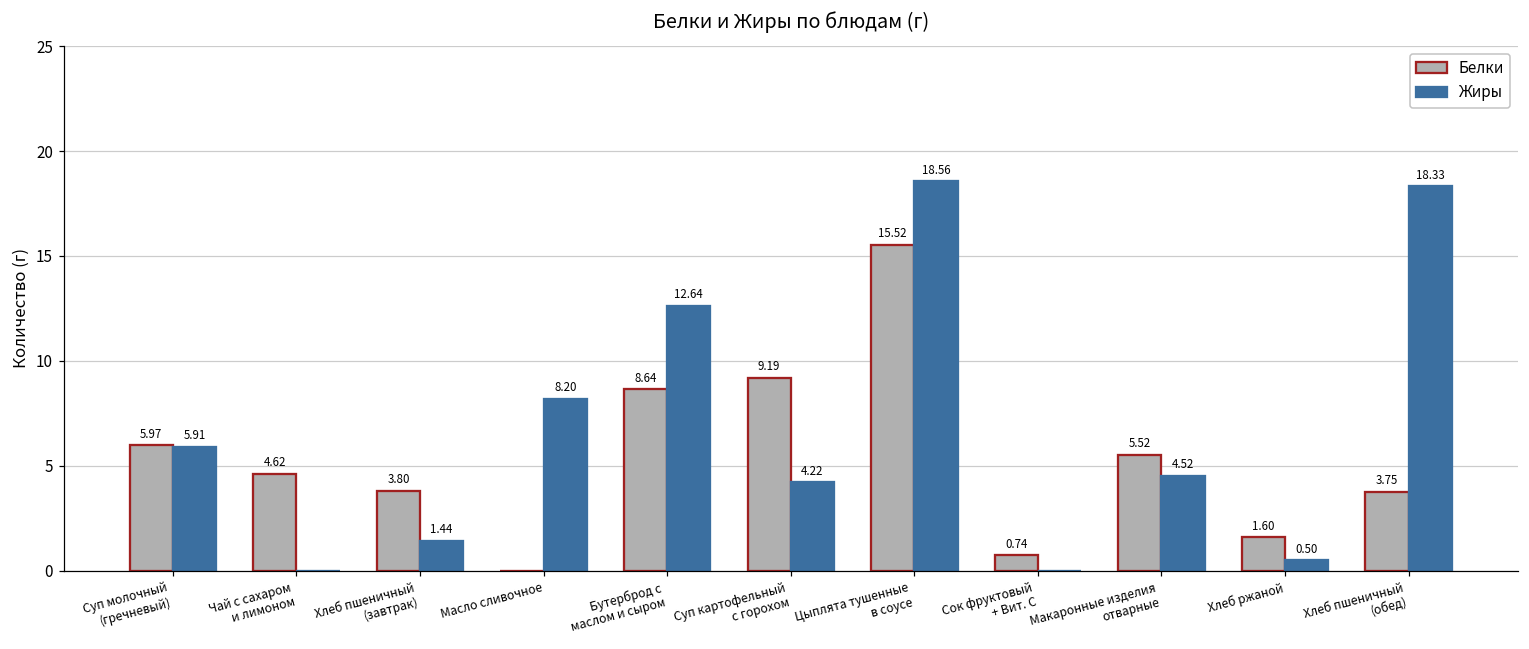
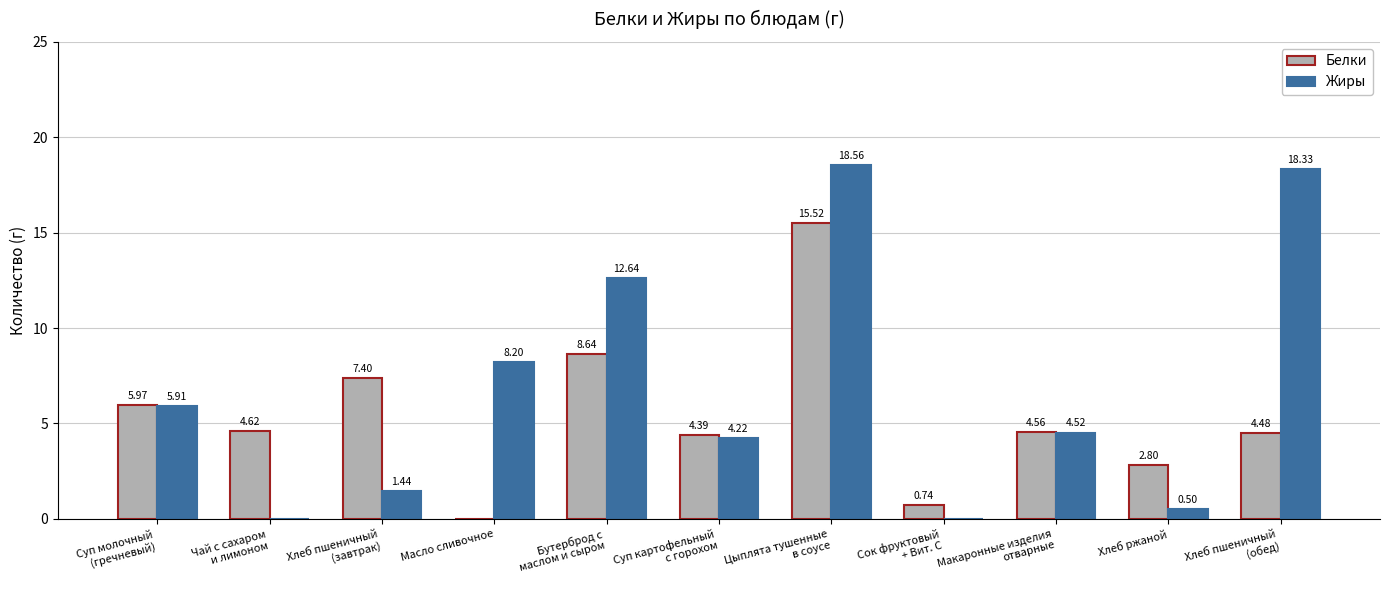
Белки, Хлеб пшеничный (завтрак): 3.80 -> 7.40
Белки, Суп картофельный с горохом: 9.19 -> 4.39
Белки, Макаронные изделия отварные: 5.52 -> 4.56
Белки, Хлеб ржаной: 1.60 -> 2.80
Белки, Хлеб пшеничный (обед): 3.75 -> 4.48
